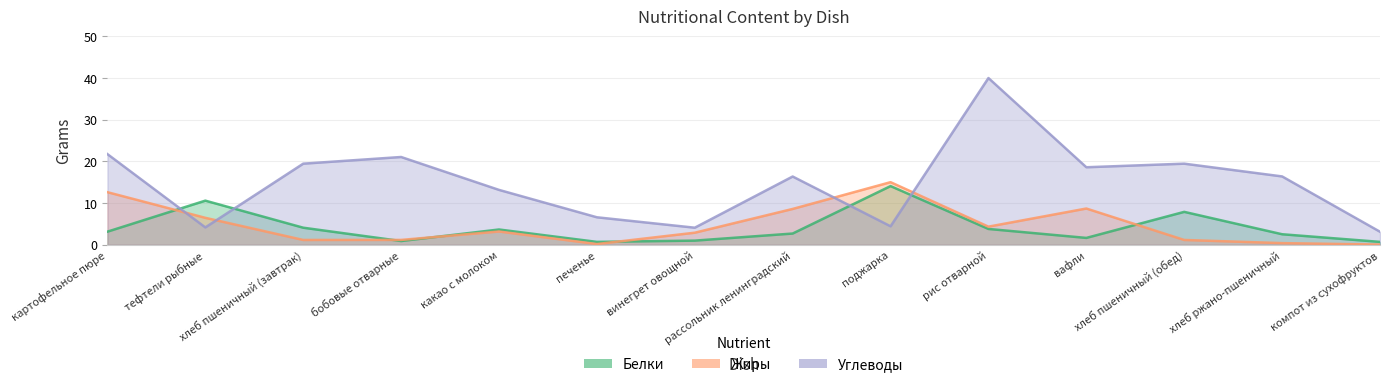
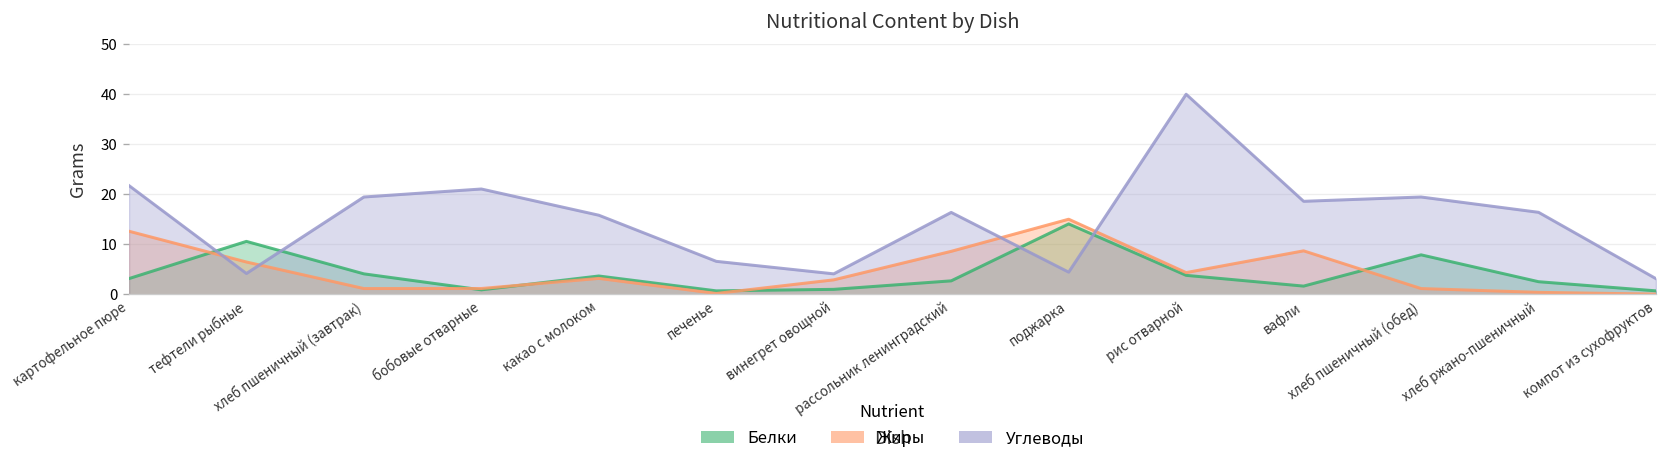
Углеводы, какао с молоком: 13 -> 16
